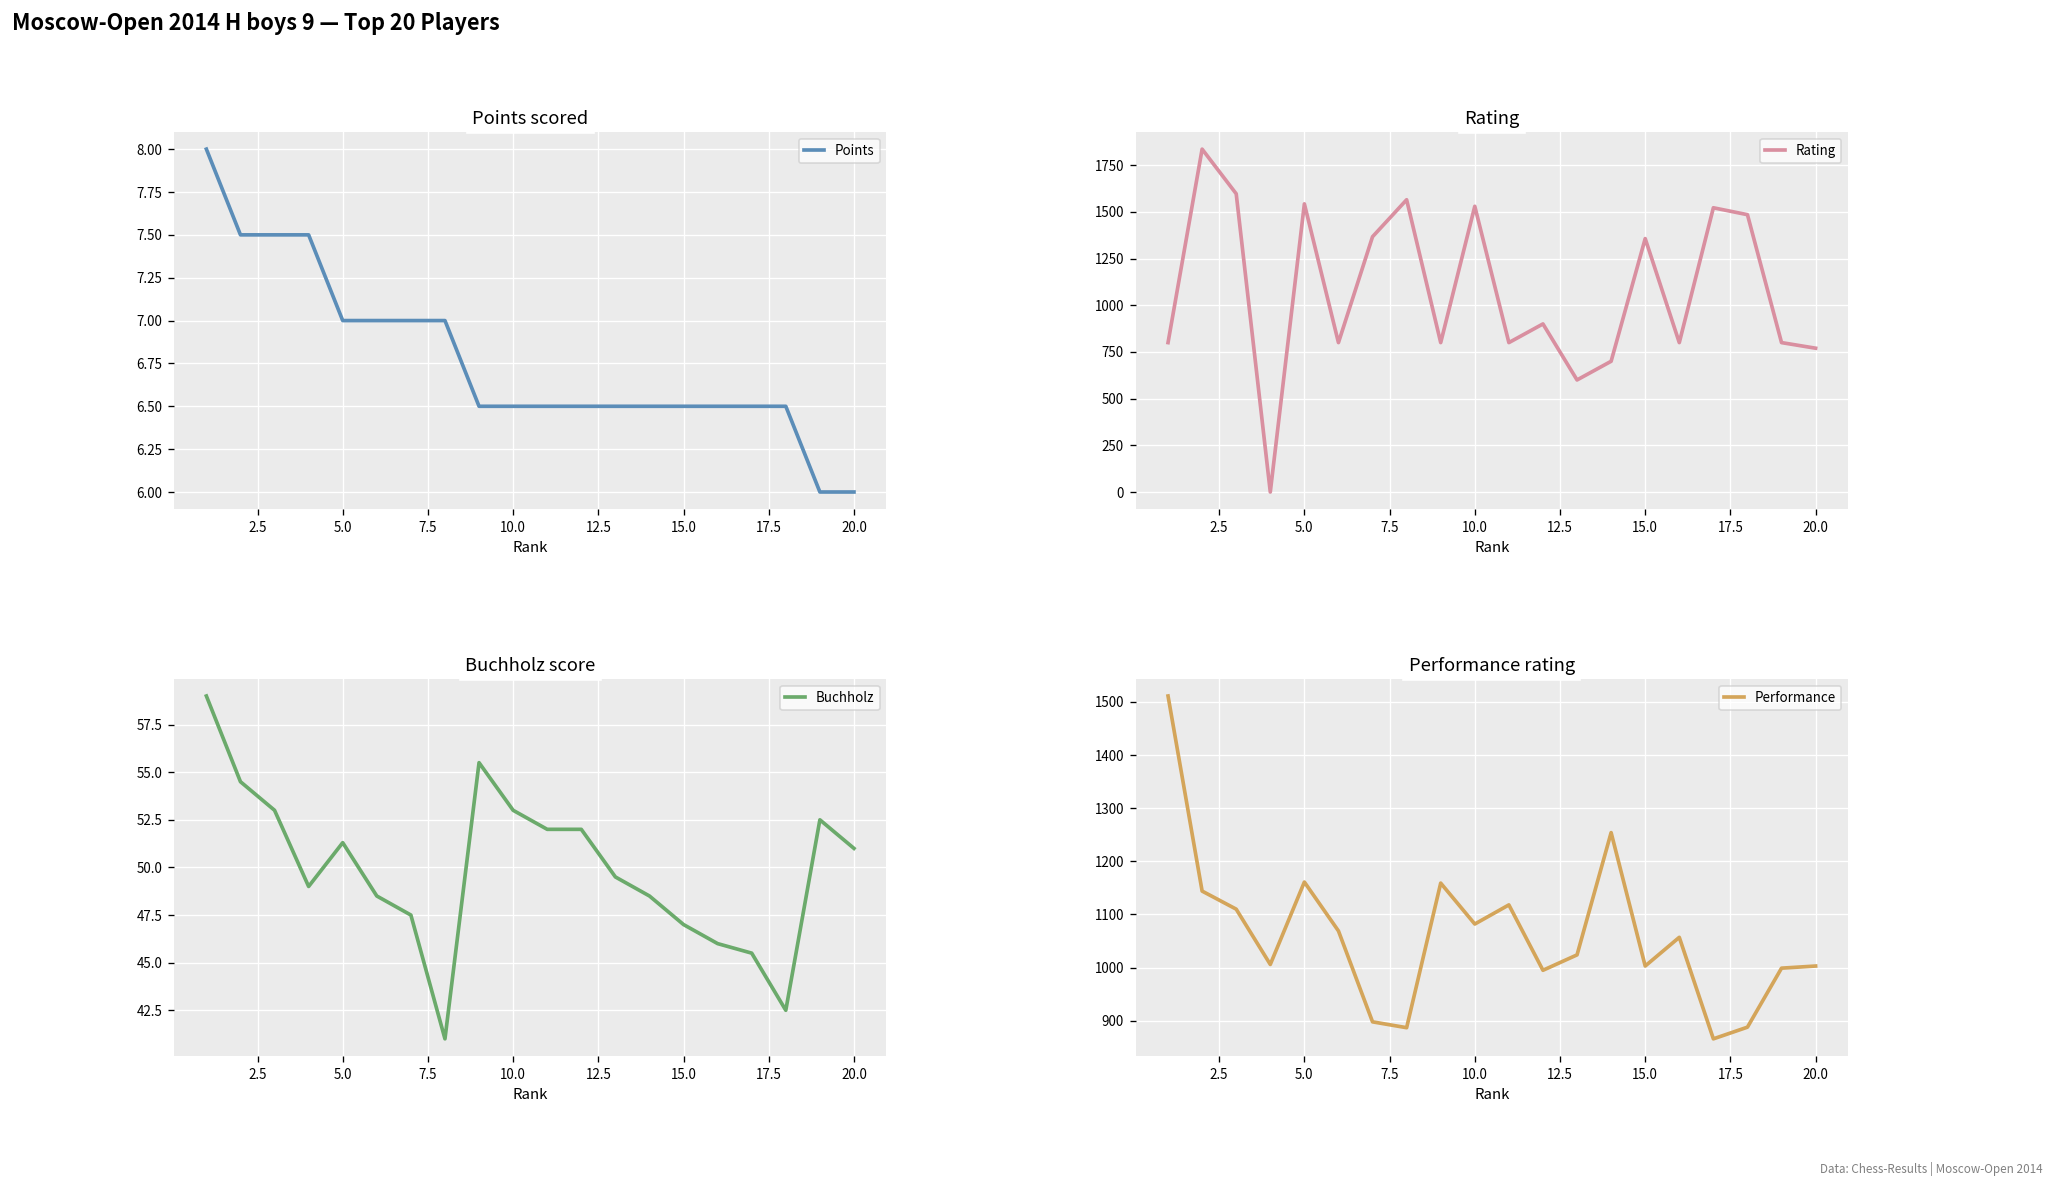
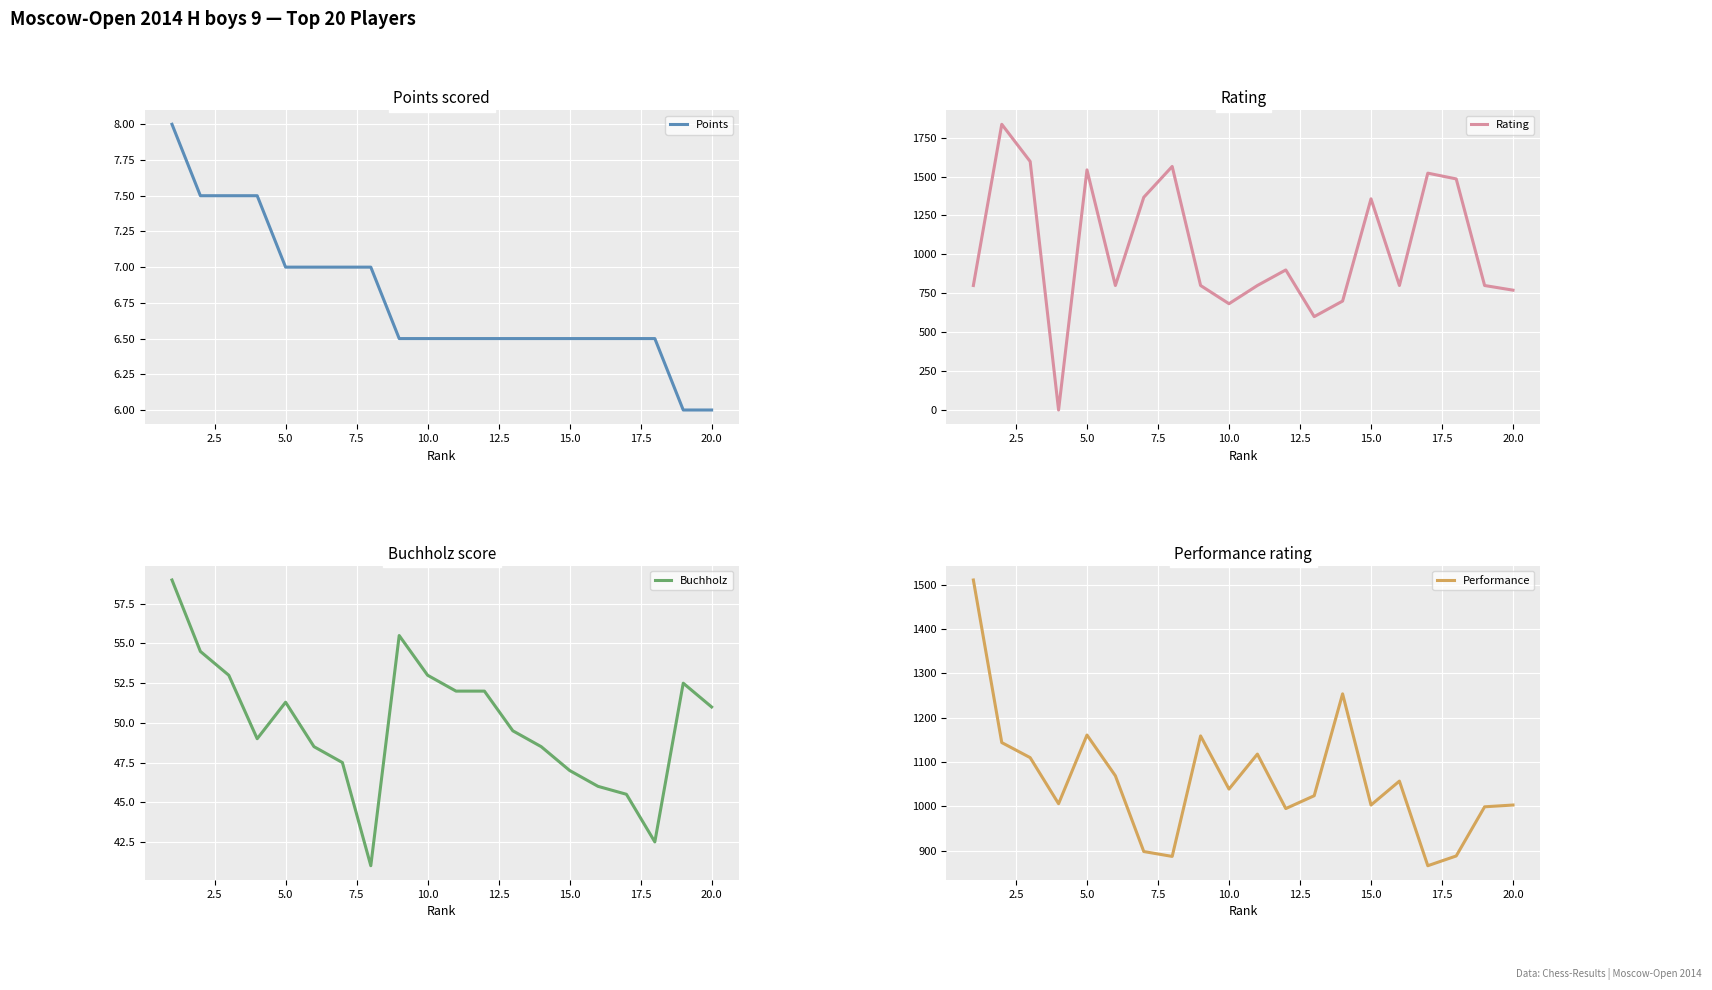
Rating, 10.0: 1530 -> 680
Performance rating, 10.0: 1080 -> 1040
